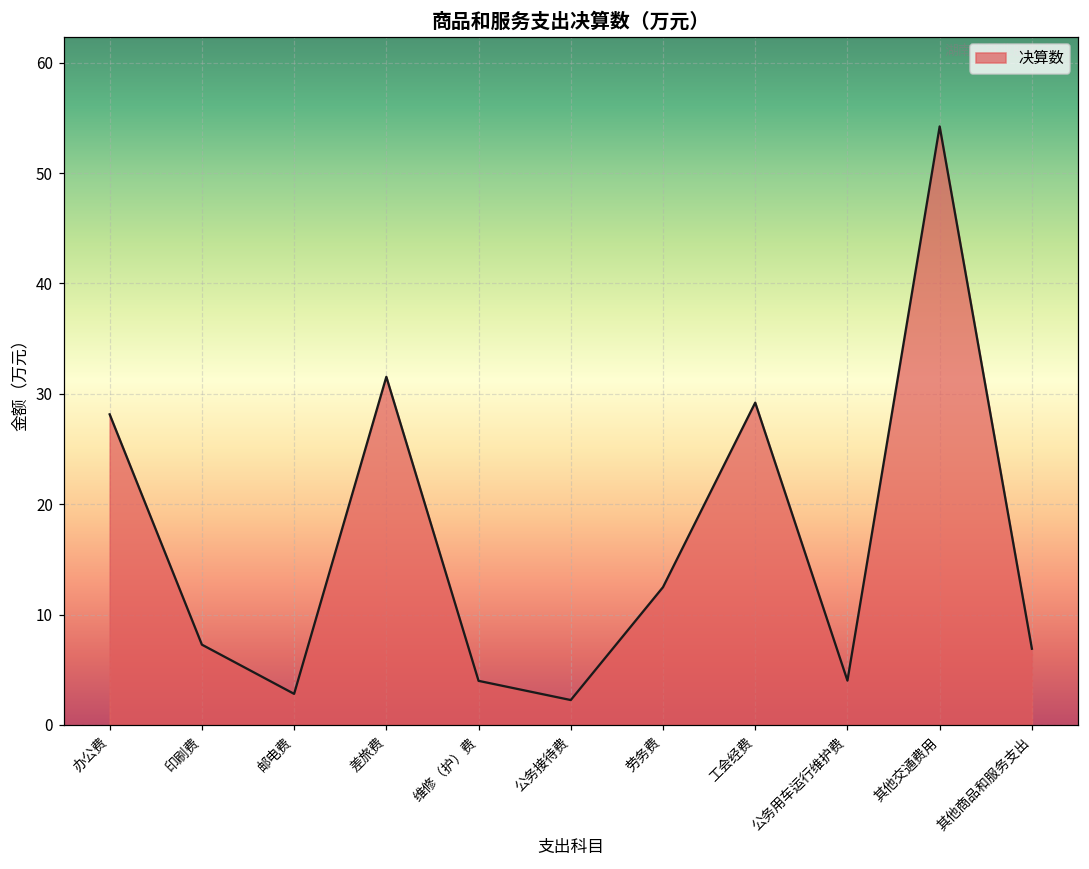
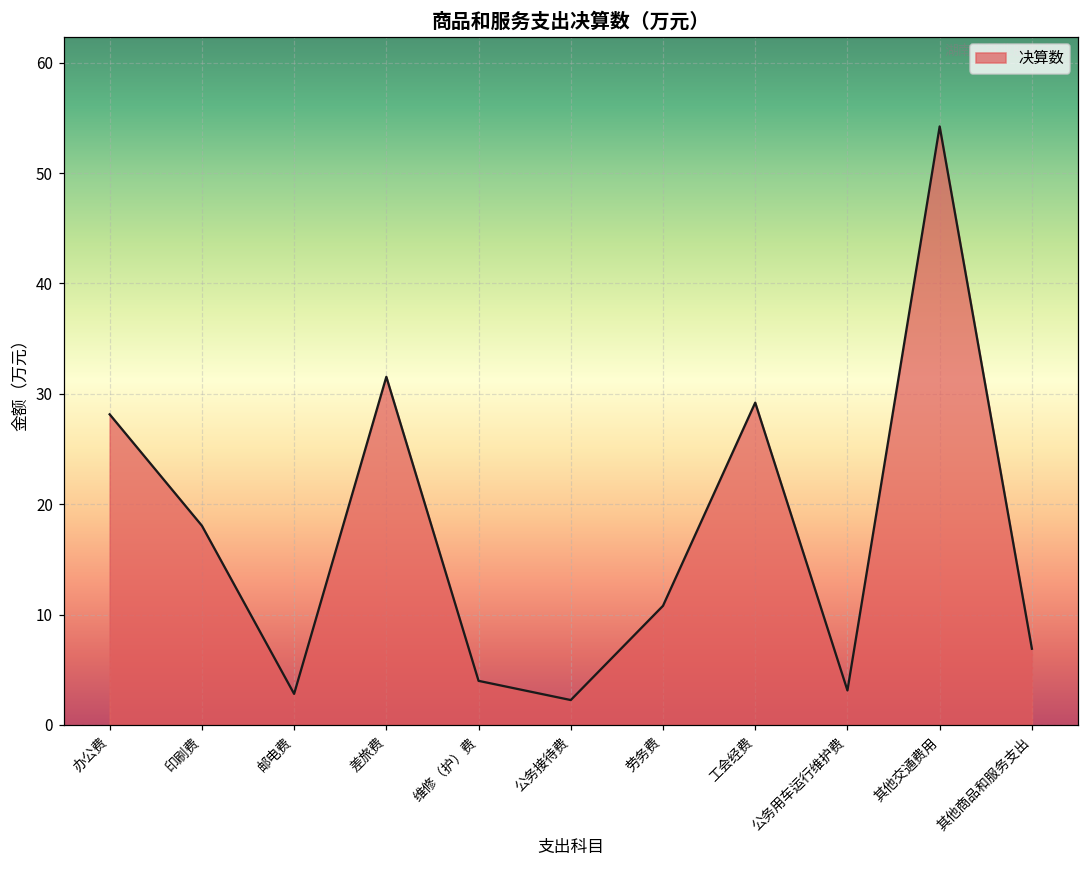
印刷费: 7.3 -> 18.1
劳务费: 12.5 -> 10.8
公务用车运行维护费: 4.0 -> 3.1
